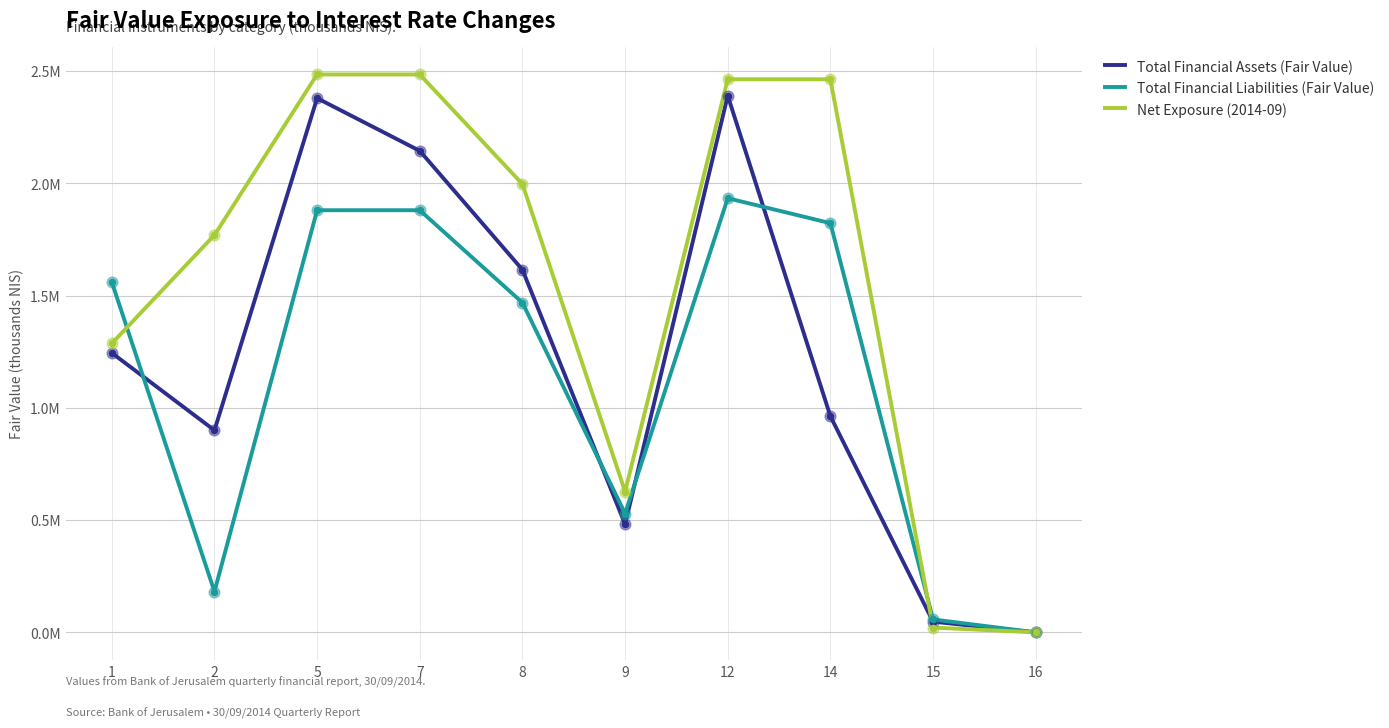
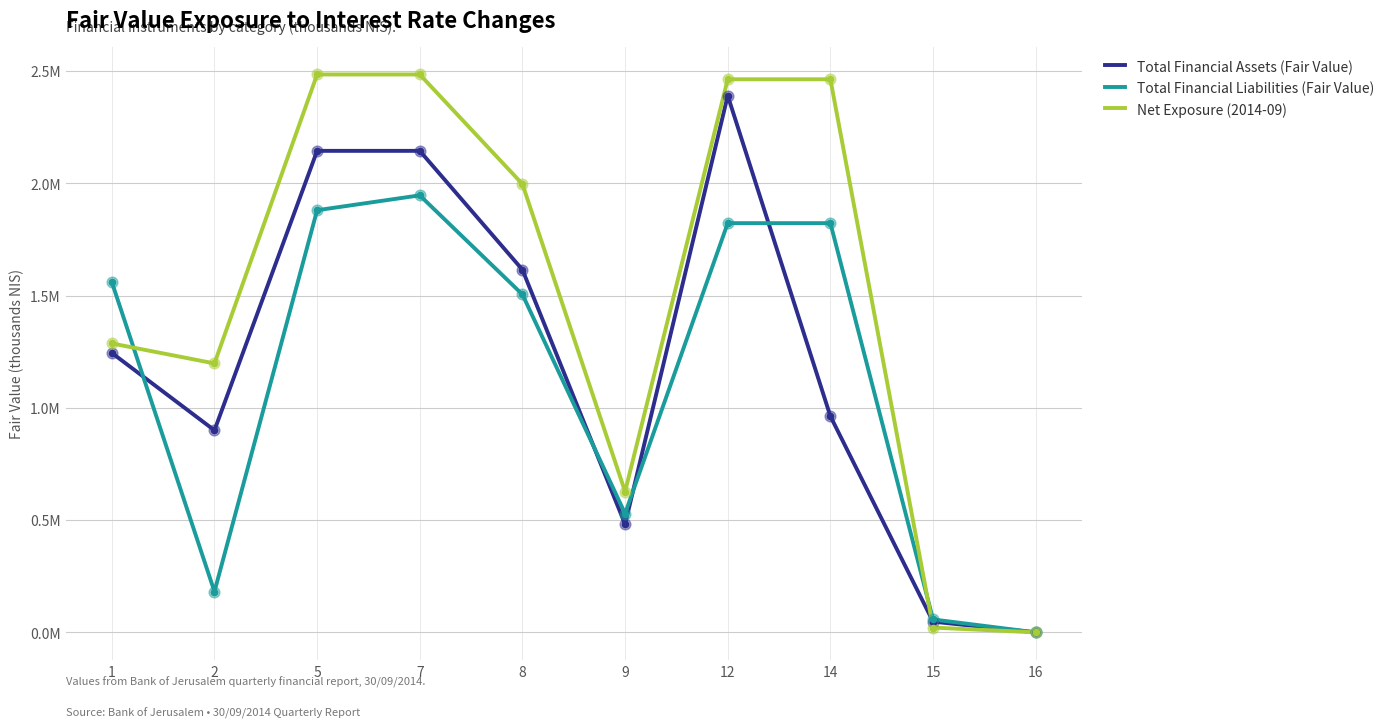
Net Exposure (2014-09), 2: 1770000 -> 1200000
Total Financial Assets (Fair Value), 5: 2380000 -> 2140000
Total Financial Liabilities (Fair Value), 7: 1880000 -> 1950000
Total Financial Liabilities (Fair Value), 8: 1470000 -> 1510000
Total Financial Liabilities (Fair Value), 12: 1930000 -> 1820000
